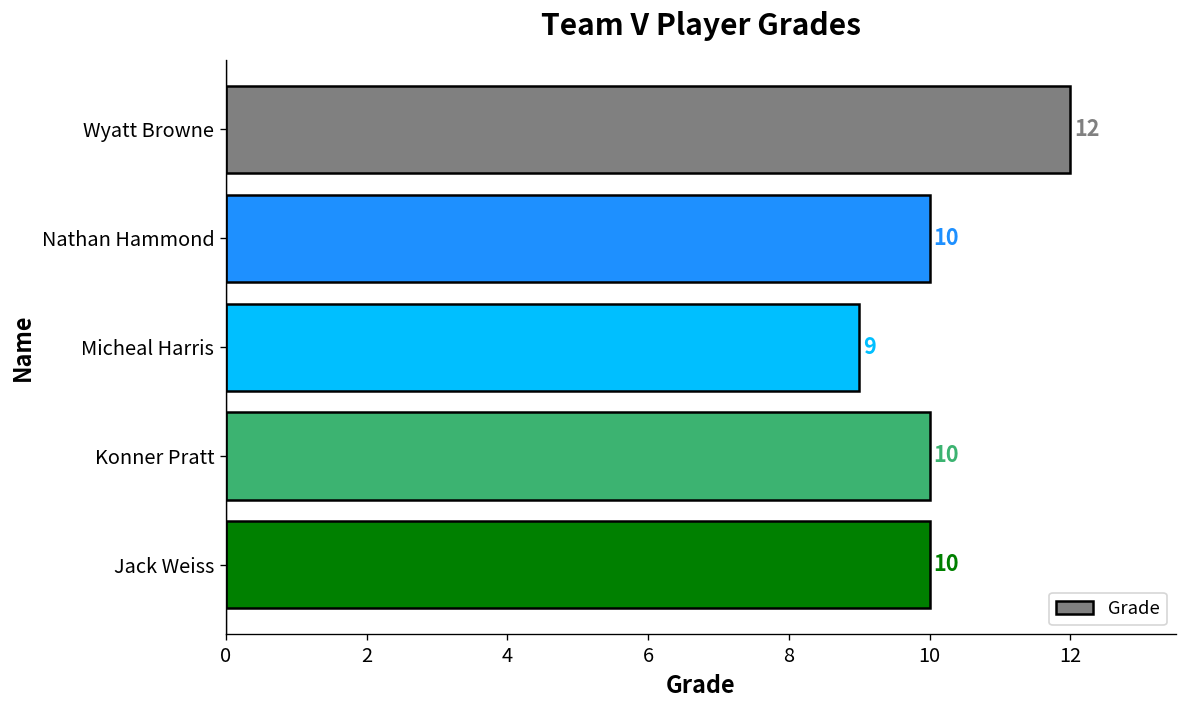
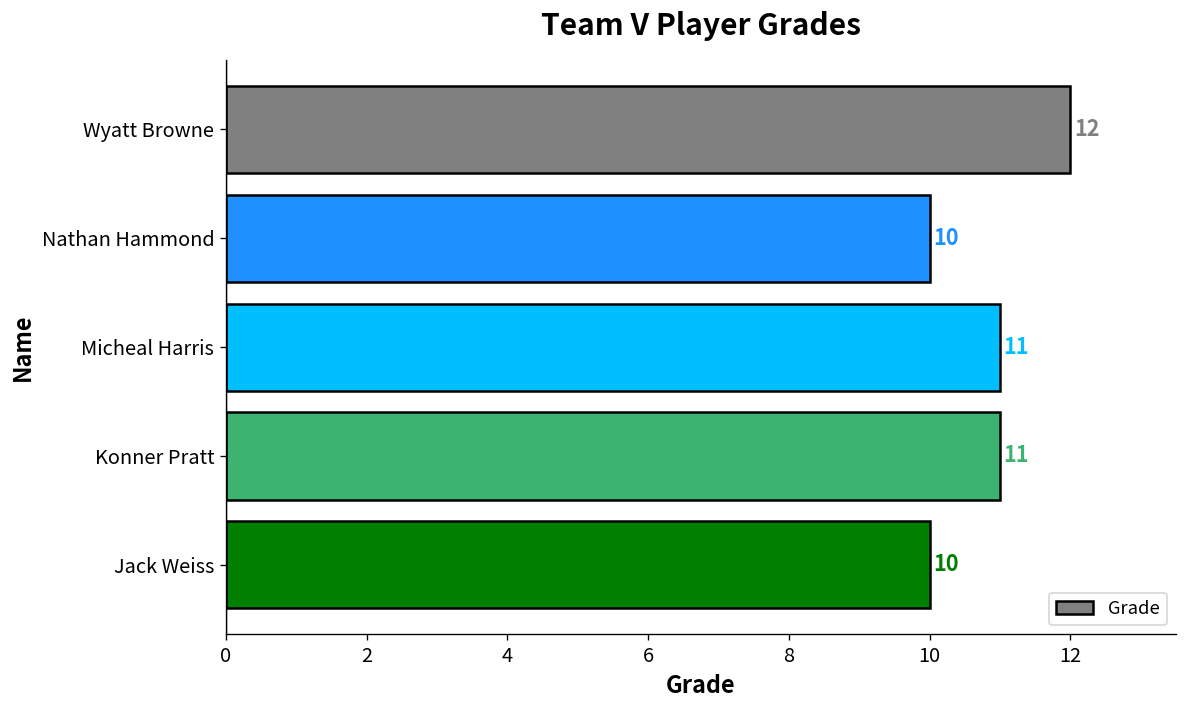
Micheal Harris: 9 -> 11
Konner Pratt: 10 -> 11
